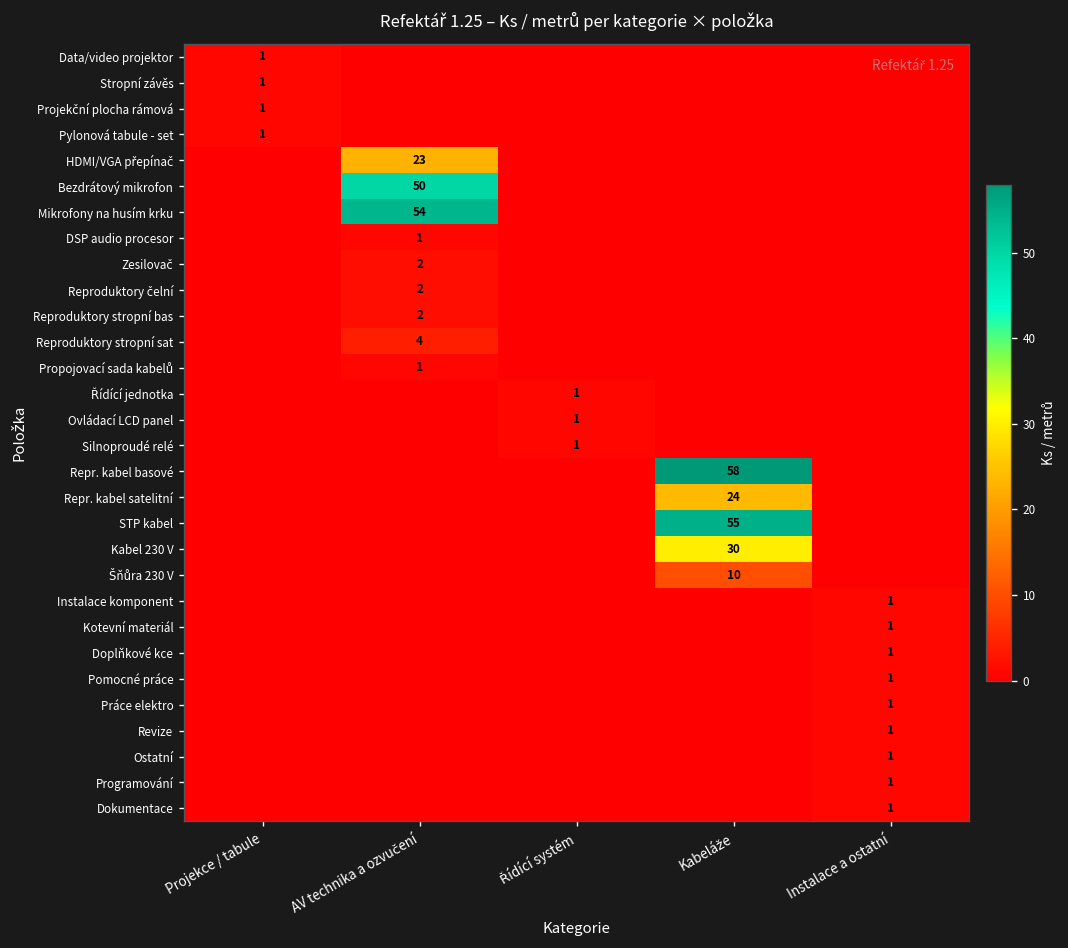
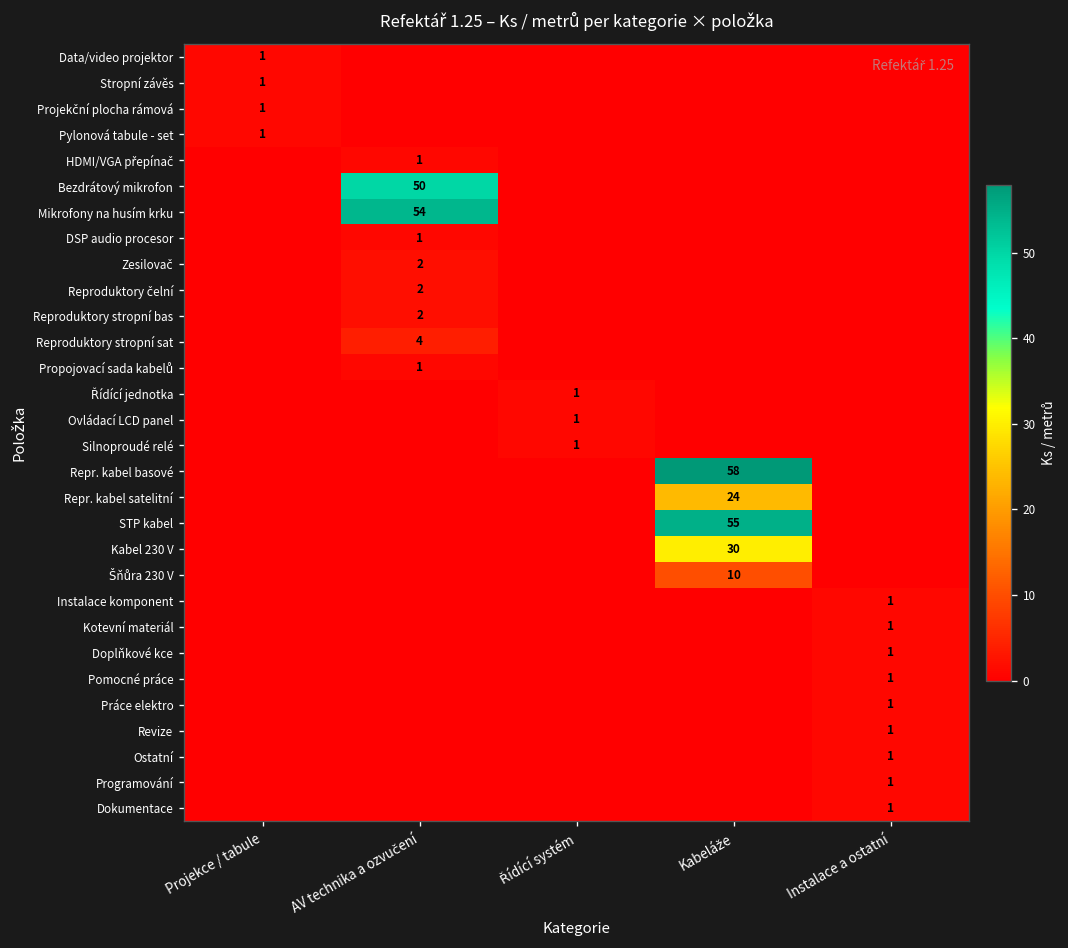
HDMI/VGA přepínač, AV technika a ozvučení: 23 -> 1
